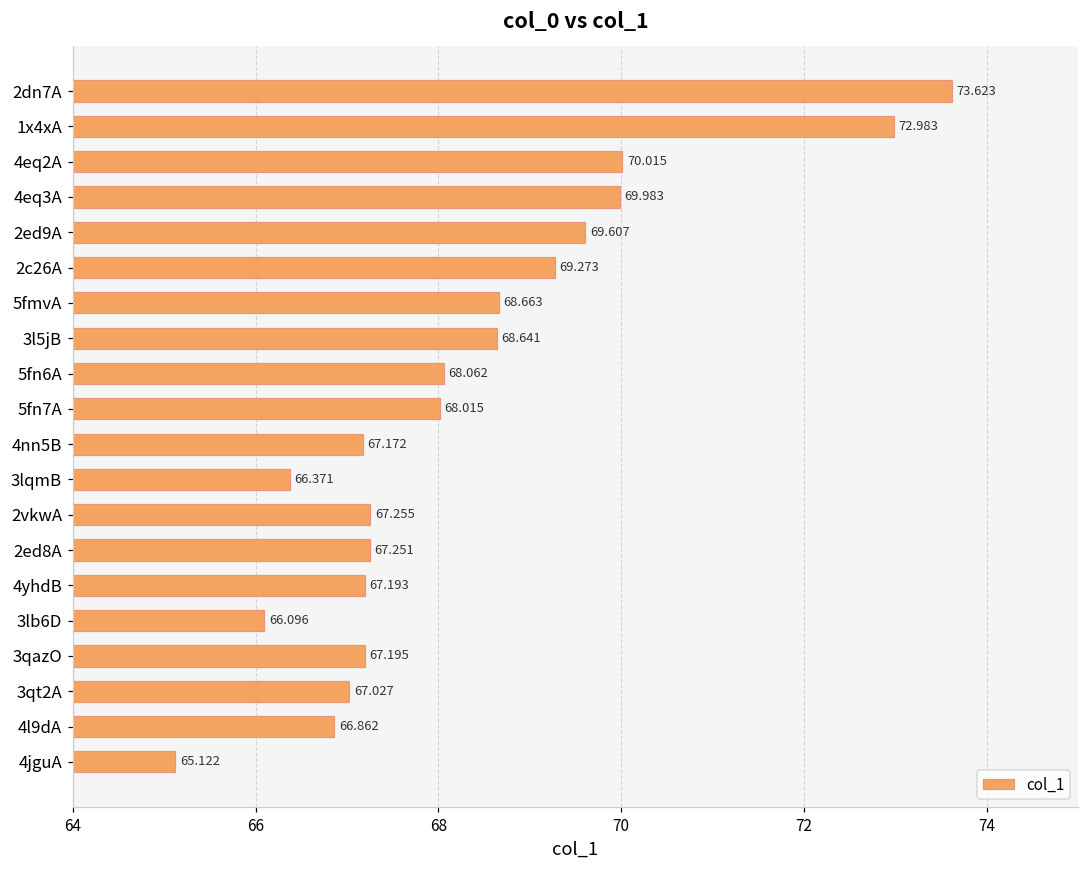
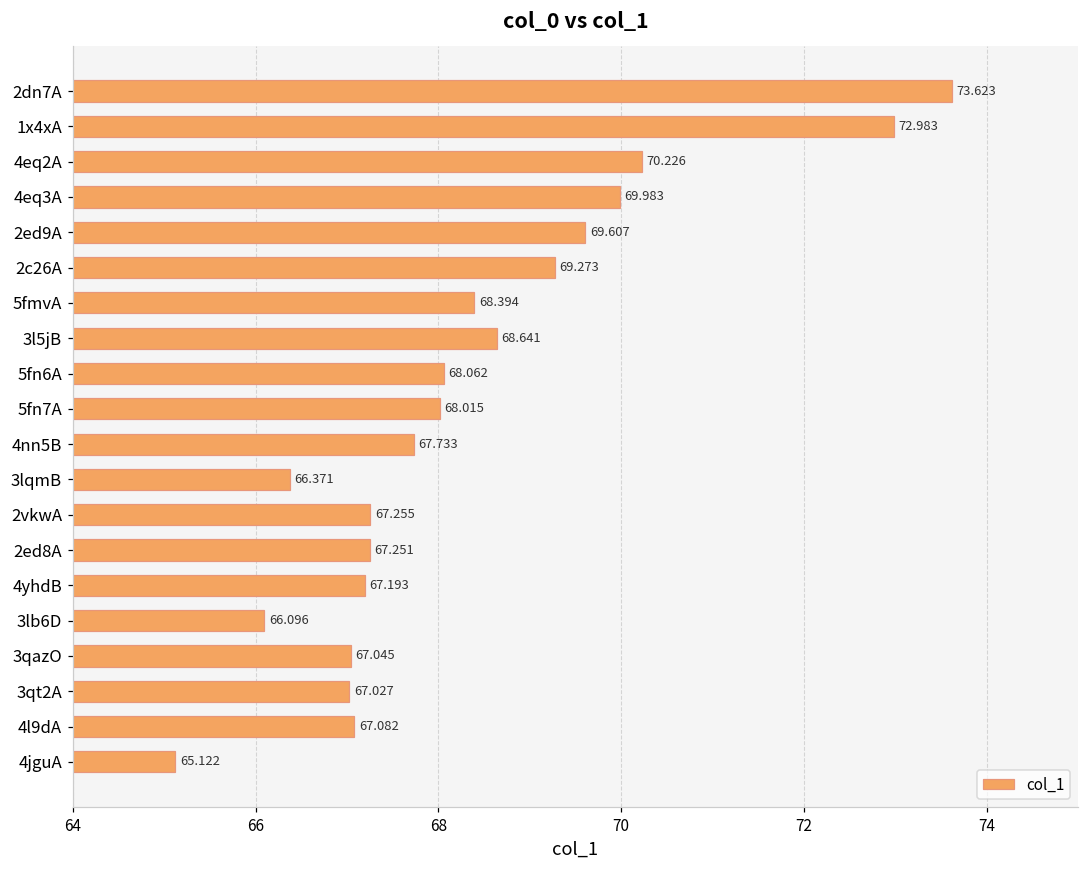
4eq2A: 70.015 -> 70.226
5fmvA: 68.663 -> 68.394
4nn5B: 67.172 -> 67.733
3qazO: 67.195 -> 67.045
4l9dA: 66.862 -> 67.082
